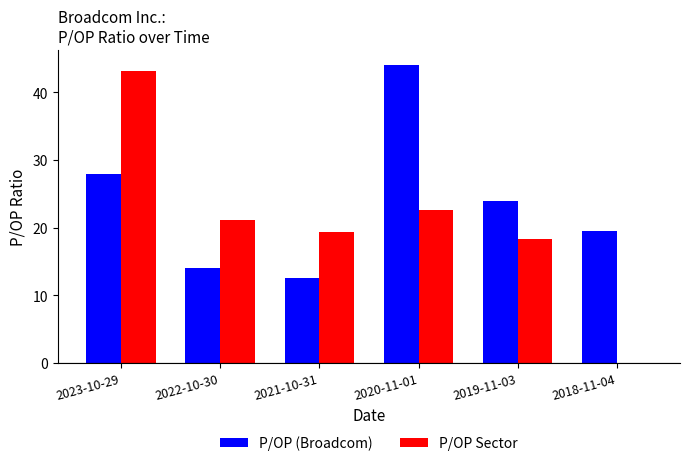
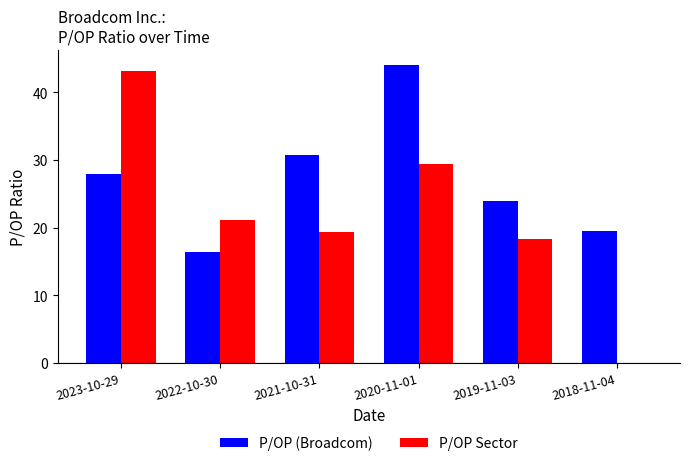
P/OP (Broadcom), 2022-10-30: 14 -> 16
P/OP (Broadcom), 2021-10-31: 13 -> 31
P/OP Sector, 2020-11-01: 23 -> 29
